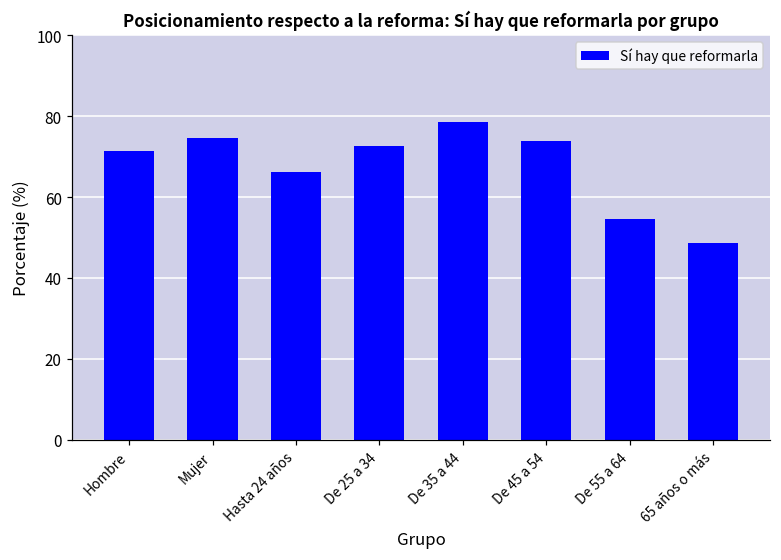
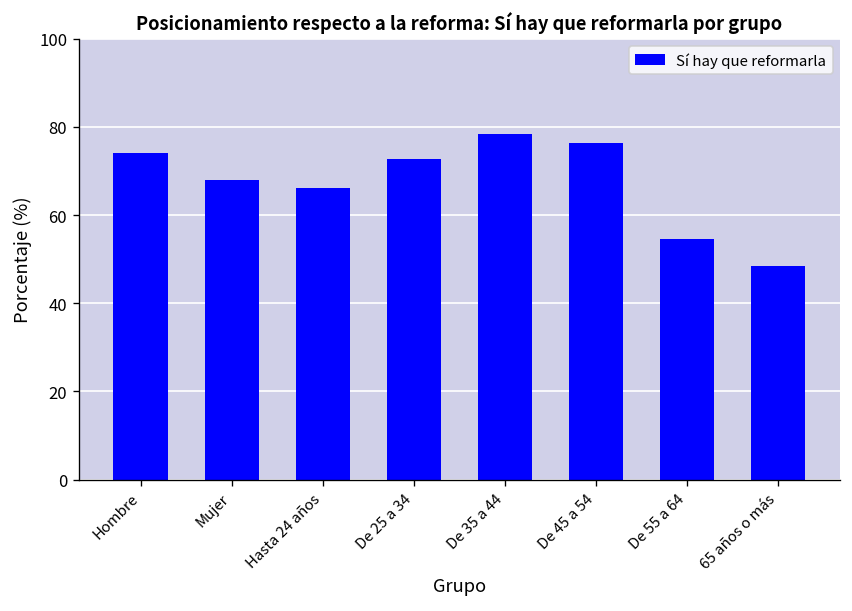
Hombre: 71 -> 74
Mujer: 75 -> 68
De 45 a 54: 74 -> 76
